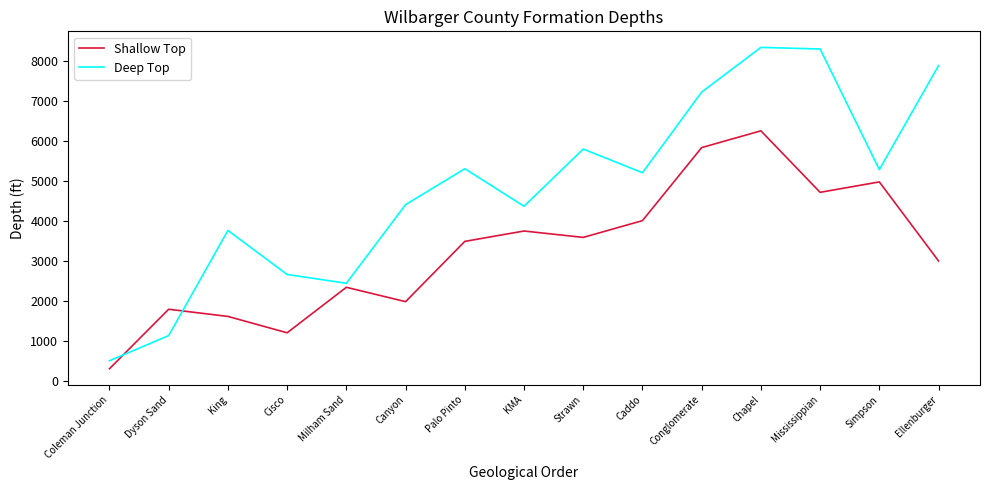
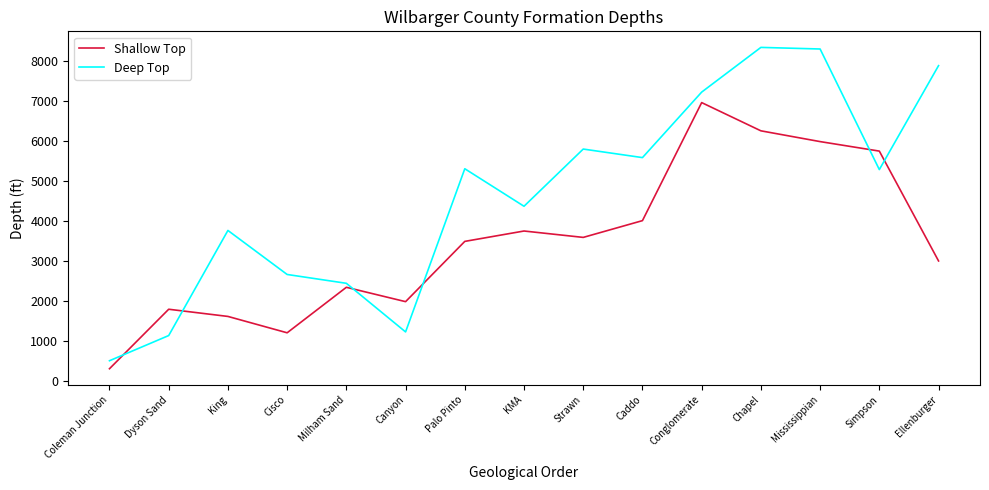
Deep Top, Canyon: 4400 -> 1200
Deep Top, Caddo: 5200 -> 5600
Shallow Top, Conglomerate: 5800 -> 7000
Shallow Top, Mississippian: 4700 -> 6000
Shallow Top, Simpson: 5000 -> 5800
